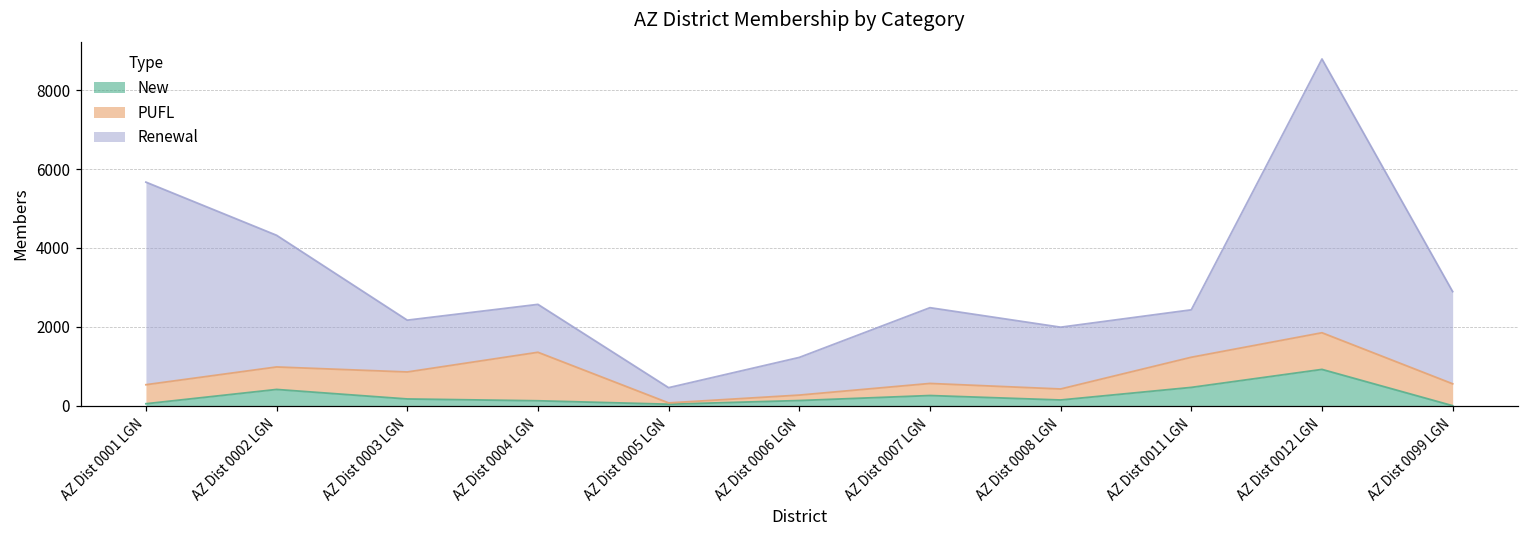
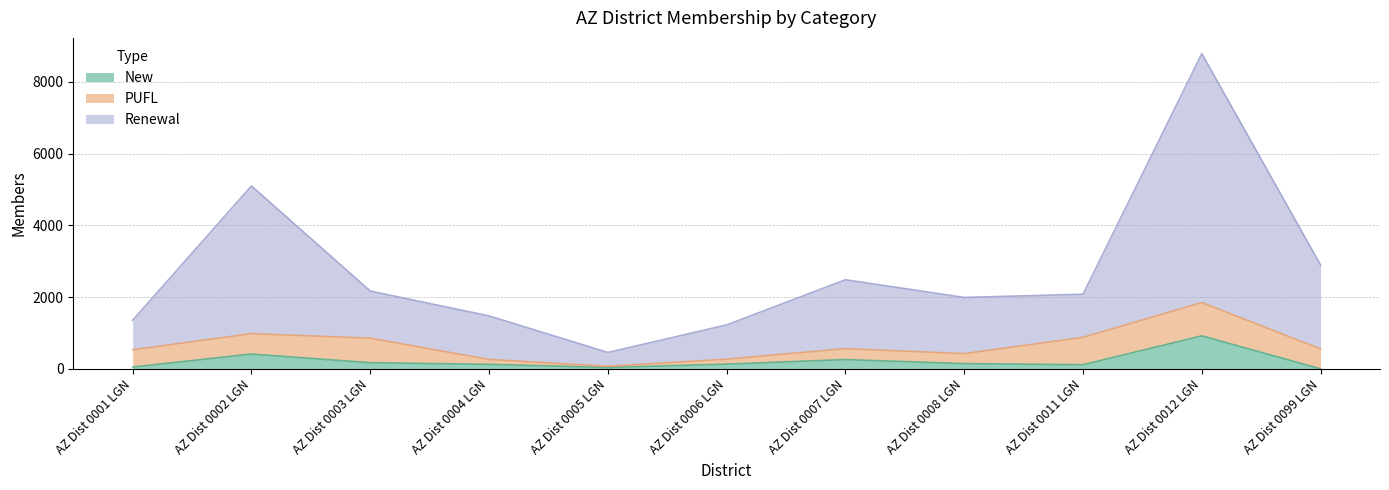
Renewal, AZ Dist 0001 LGN: 5100 -> 800
Renewal, AZ Dist 0002 LGN: 3300 -> 4100
PUFL, AZ Dist 0004 LGN: 1200 -> 100
New, AZ Dist 0011 LGN: 500 -> 100
